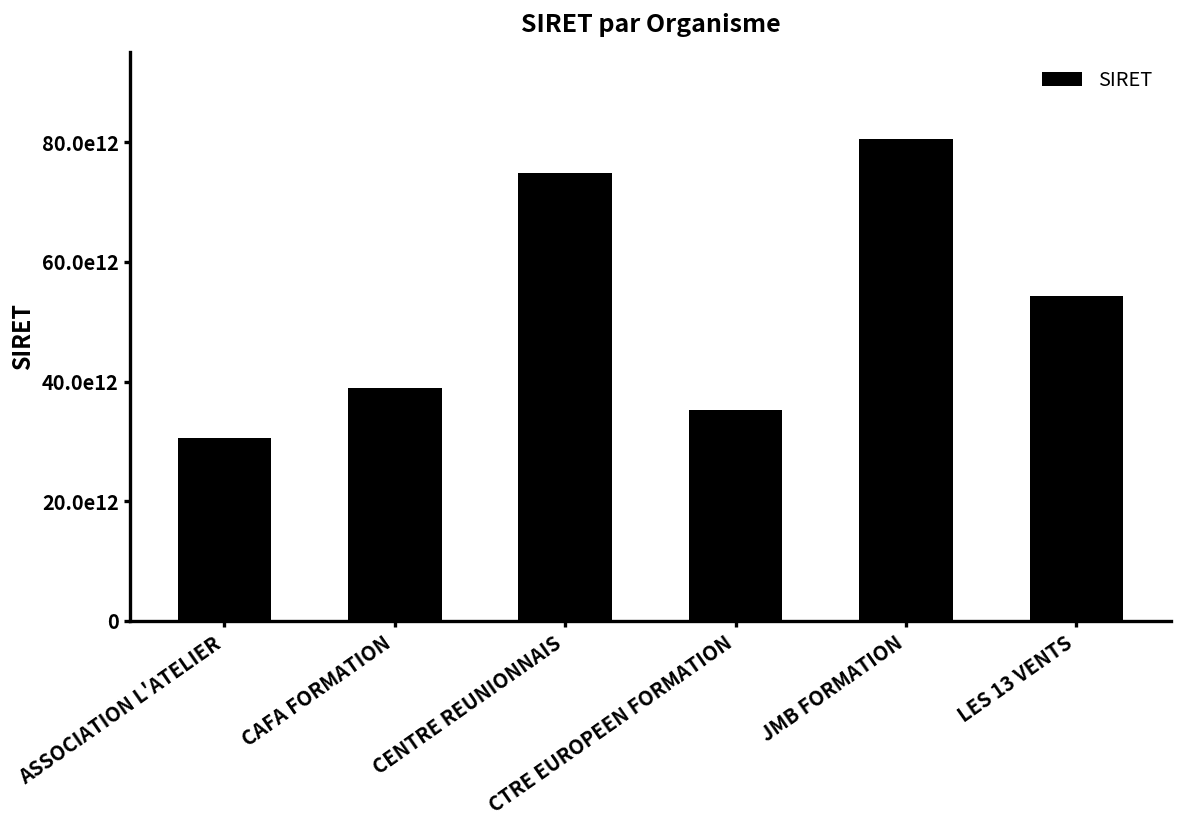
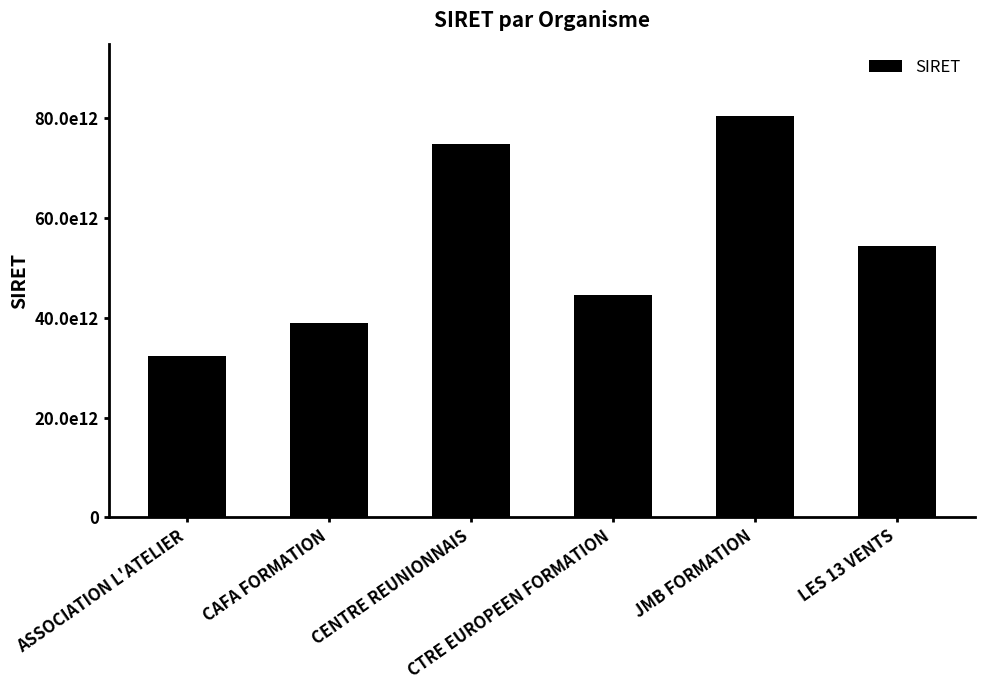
ASSOCIATION L'ATELIER: 31000000000000 -> 32000000000000
CTRE EUROPEEN FORMATION: 35000000000000 -> 45000000000000
